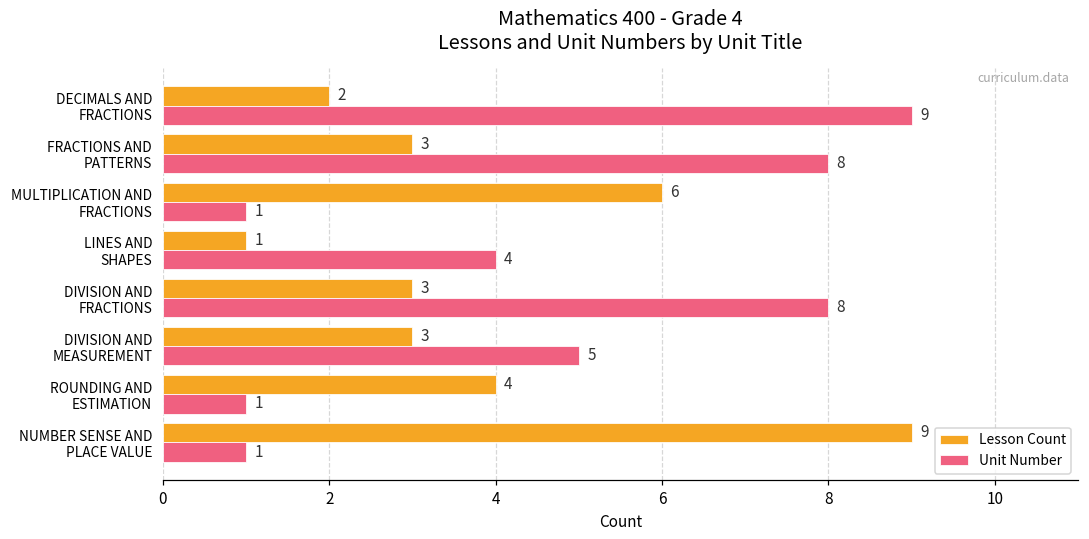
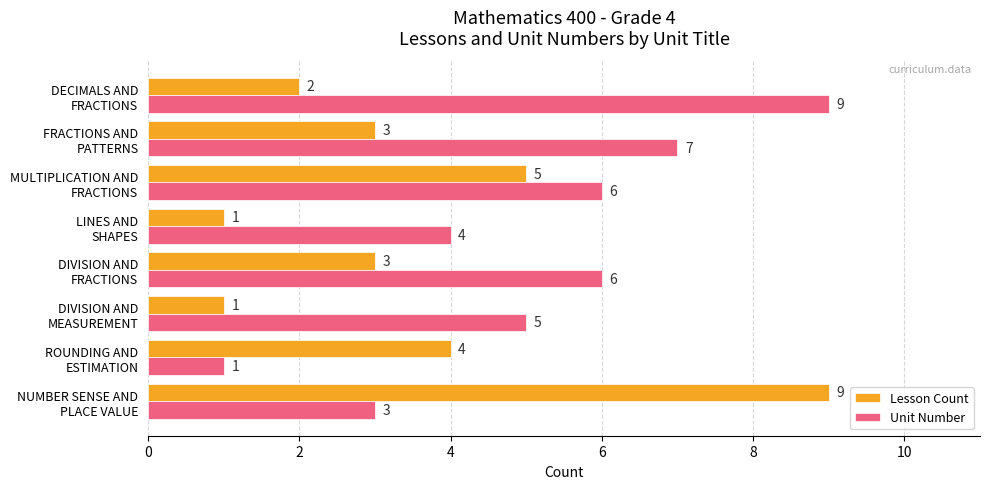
Unit Number, FRACTIONS AND PATTERNS: 8 -> 7
Lesson Count, MULTIPLICATION AND FRACTIONS: 6 -> 5
Unit Number, MULTIPLICATION AND FRACTIONS: 1 -> 6
Unit Number, DIVISION AND FRACTIONS: 8 -> 6
Lesson Count, DIVISION AND MEASUREMENT: 3 -> 1
Unit Number, NUMBER SENSE AND PLACE VALUE: 1 -> 3
